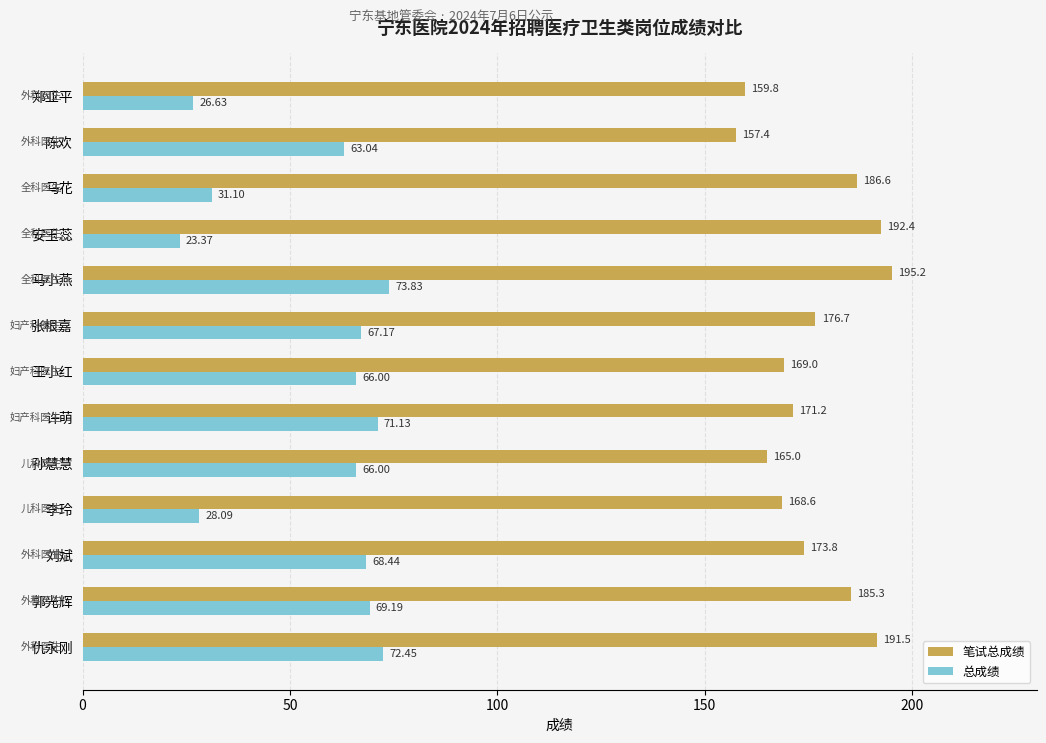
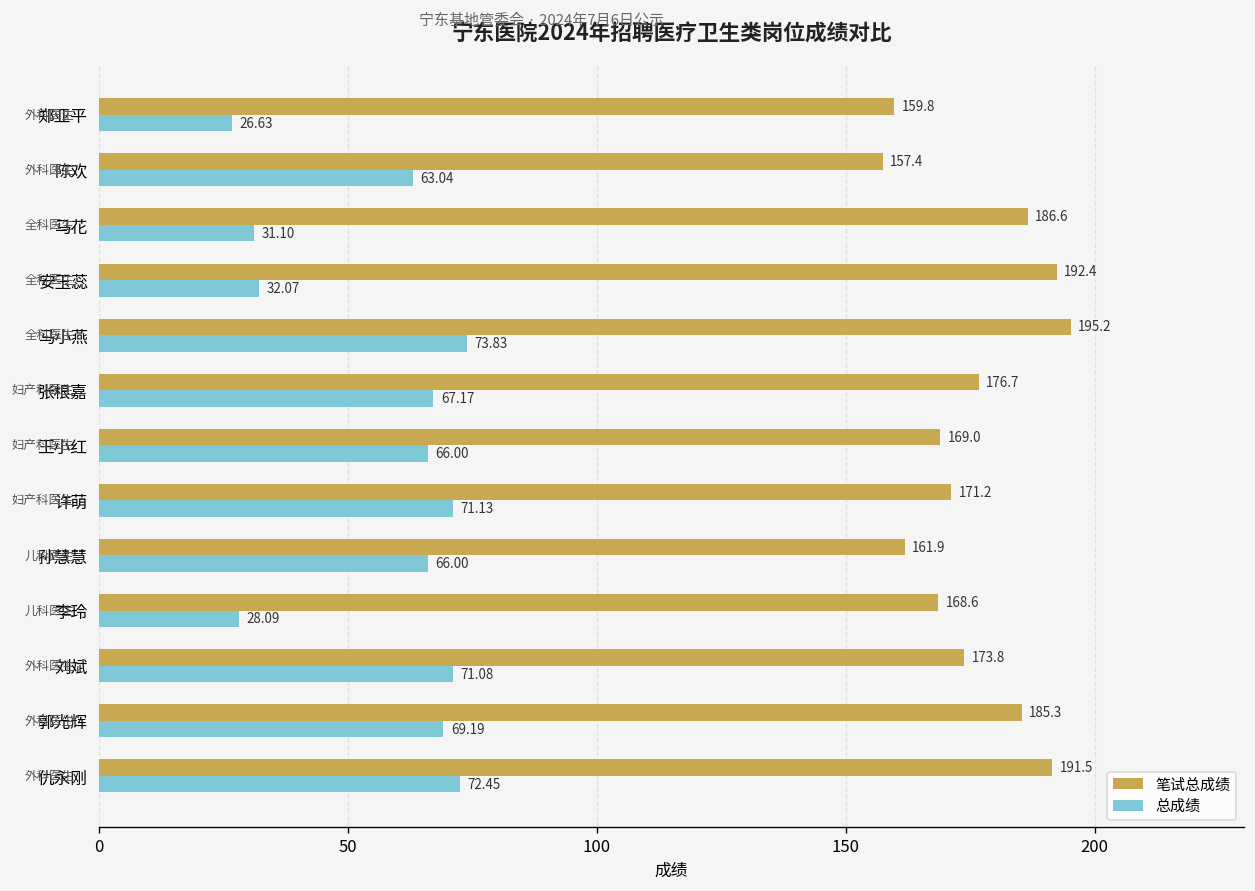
总成绩, 安玉蕊: 23.37 -> 32.07
笔试总成绩, 孙慧慧: 165.0 -> 161.9
总成绩, 刘斌: 68.44 -> 71.08
